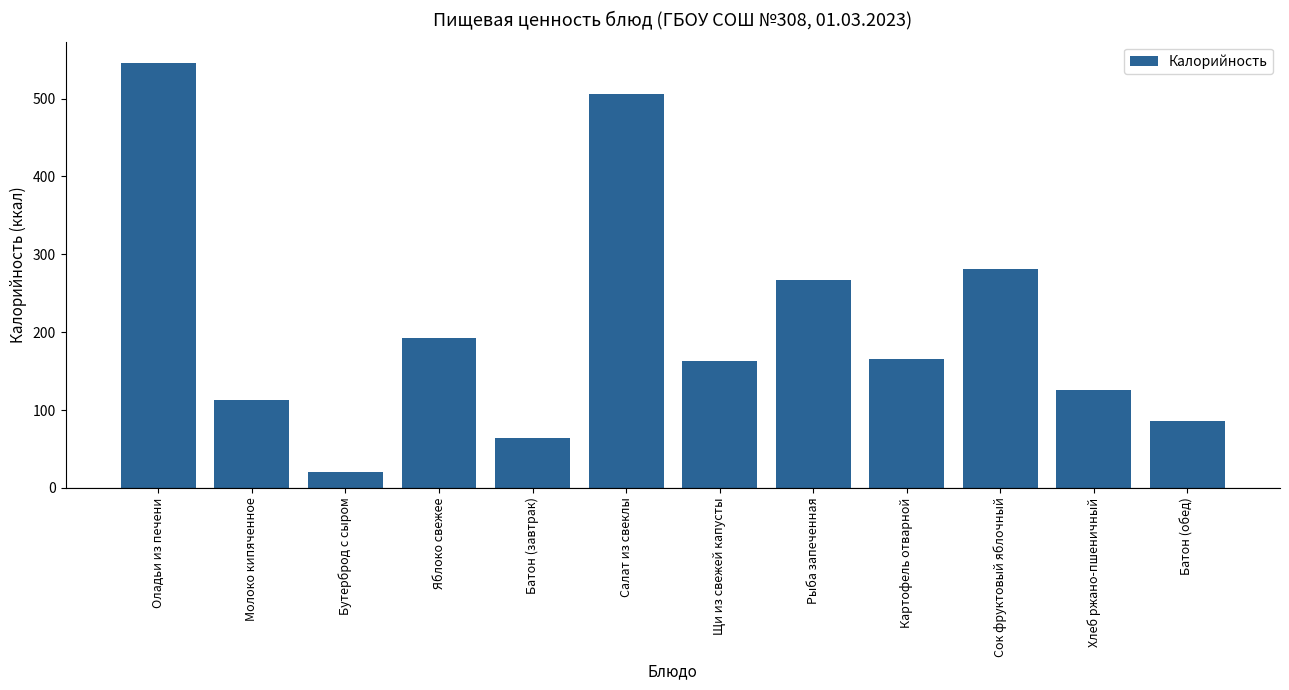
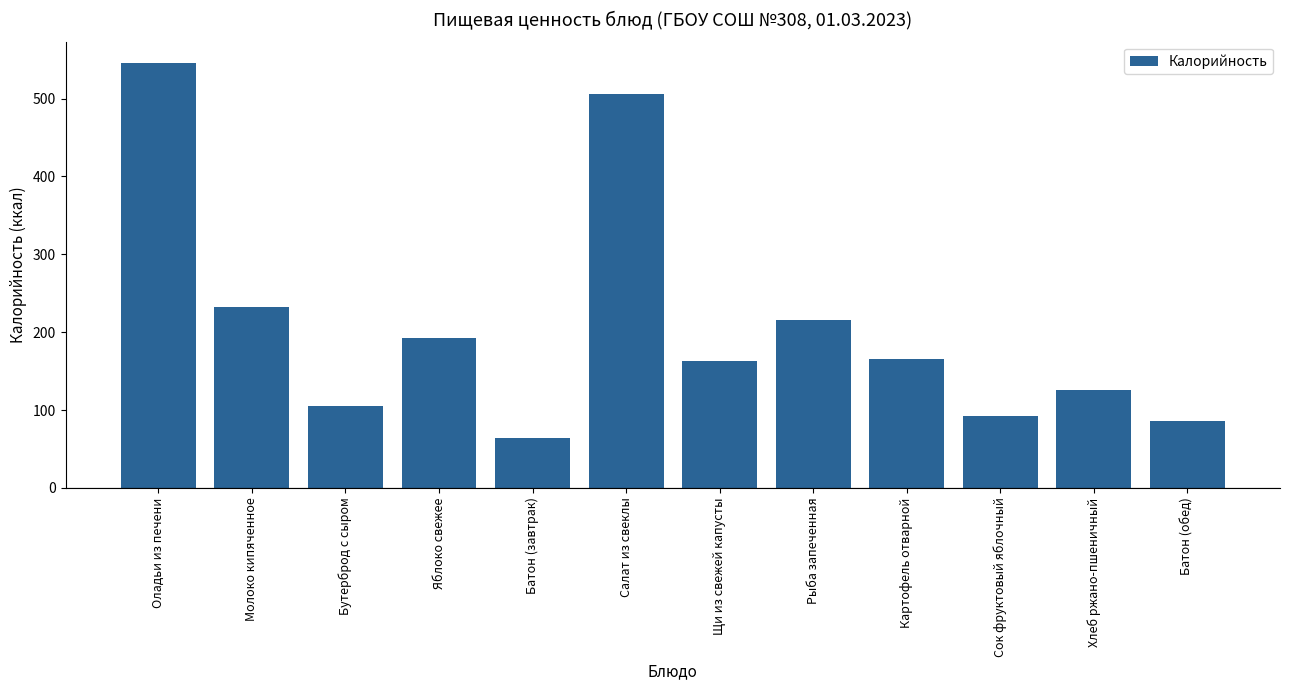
Молоко кипяченное: 110 -> 230
Бутерброд с сыром: 20 -> 110
Рыба запеченная: 270 -> 220
Сок фруктовый яблочный: 280 -> 90
